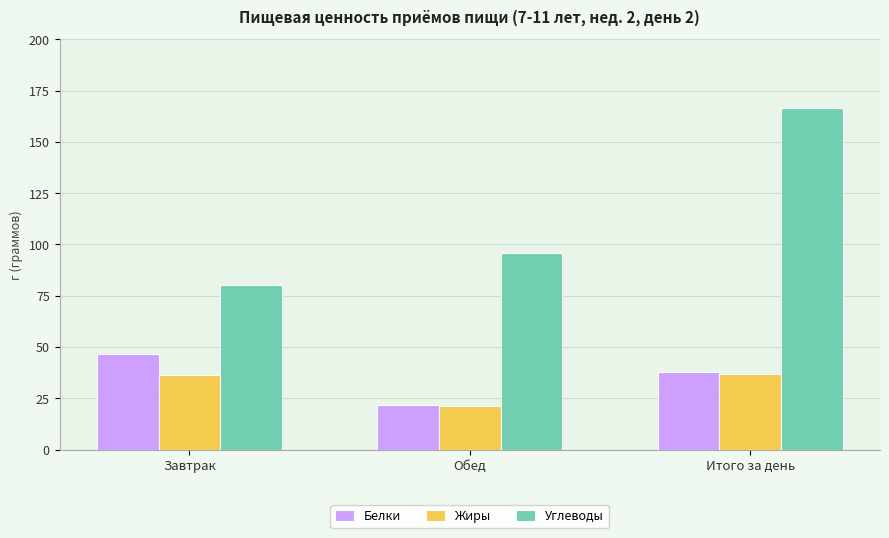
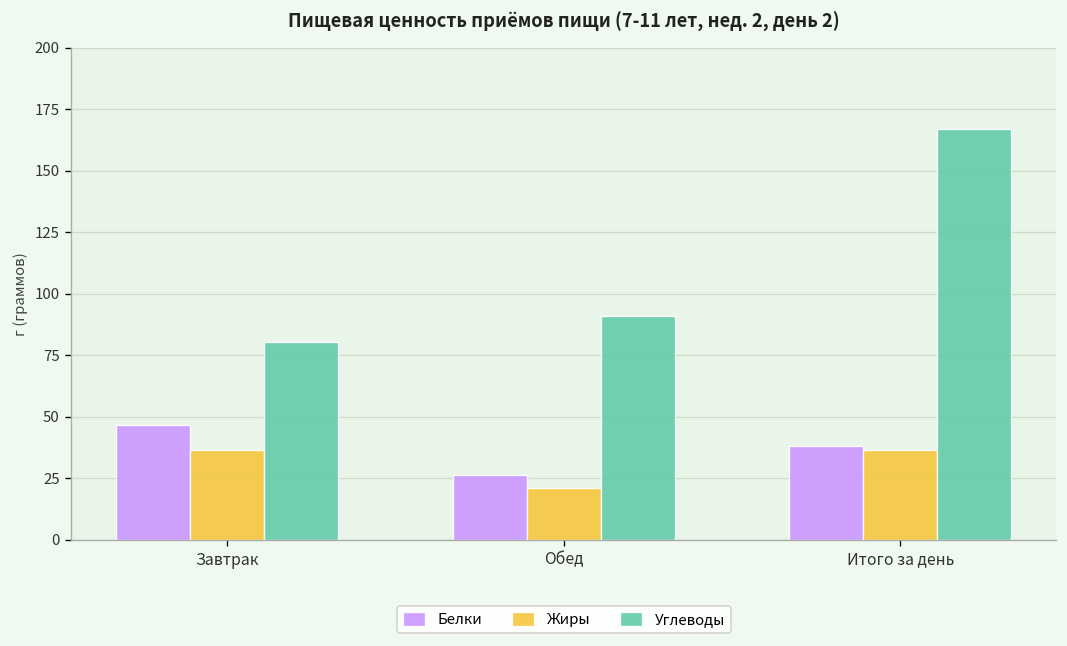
Белки, Обед: 21 -> 26
Углеводы, Обед: 96 -> 91
